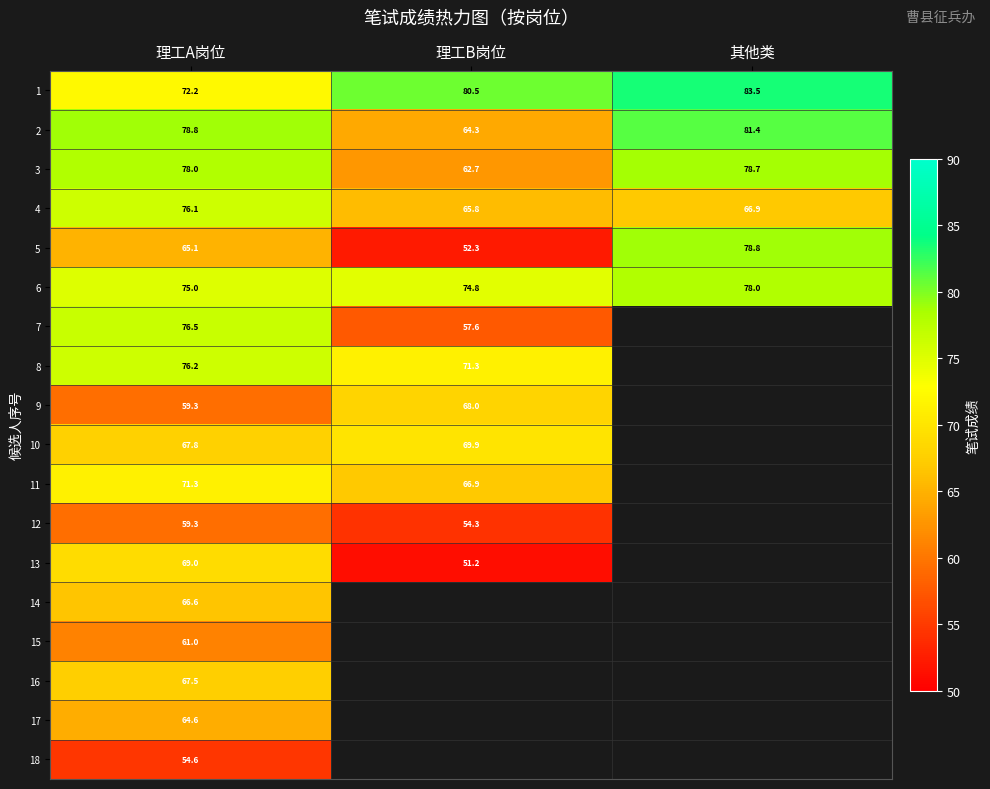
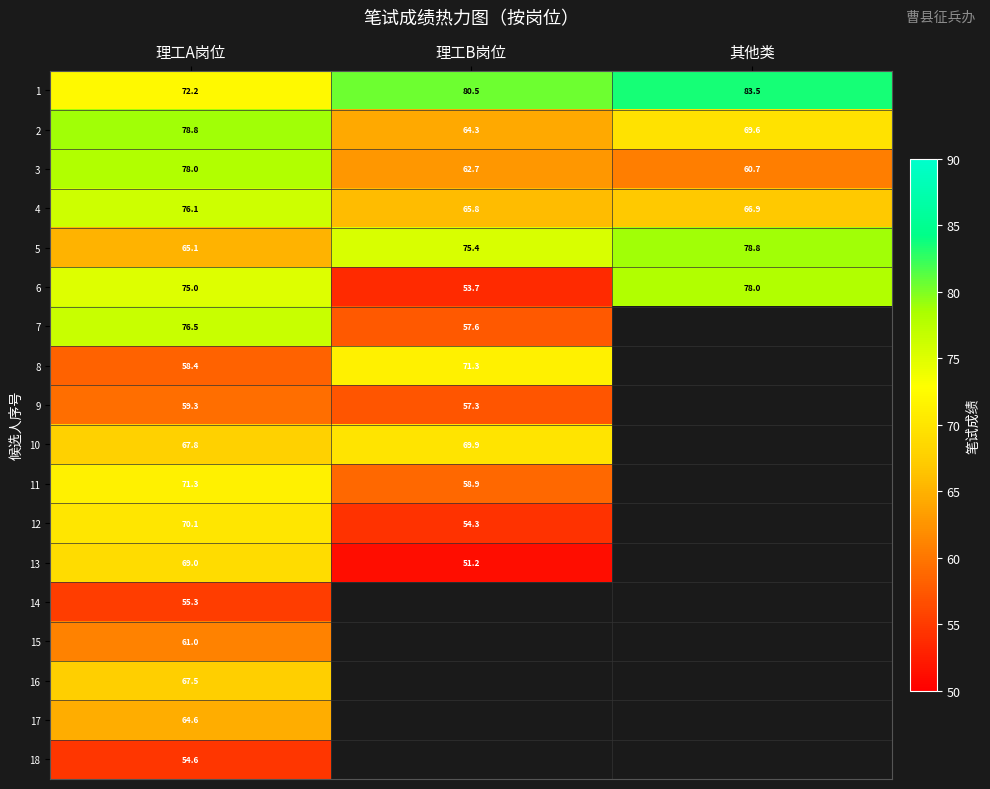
2, 其他类: 81.4 -> 69.6
3, 其他类: 78.7 -> 60.7
5, 理工B岗位: 52.3 -> 75.4
6, 理工B岗位: 74.8 -> 53.7
8, 理工A岗位: 76.2 -> 58.4
9, 理工B岗位: 68.0 -> 57.3
11, 理工B岗位: 66.9 -> 58.9
12, 理工A岗位: 59.3 -> 70.1
14, 理工A岗位: 66.6 -> 55.3
